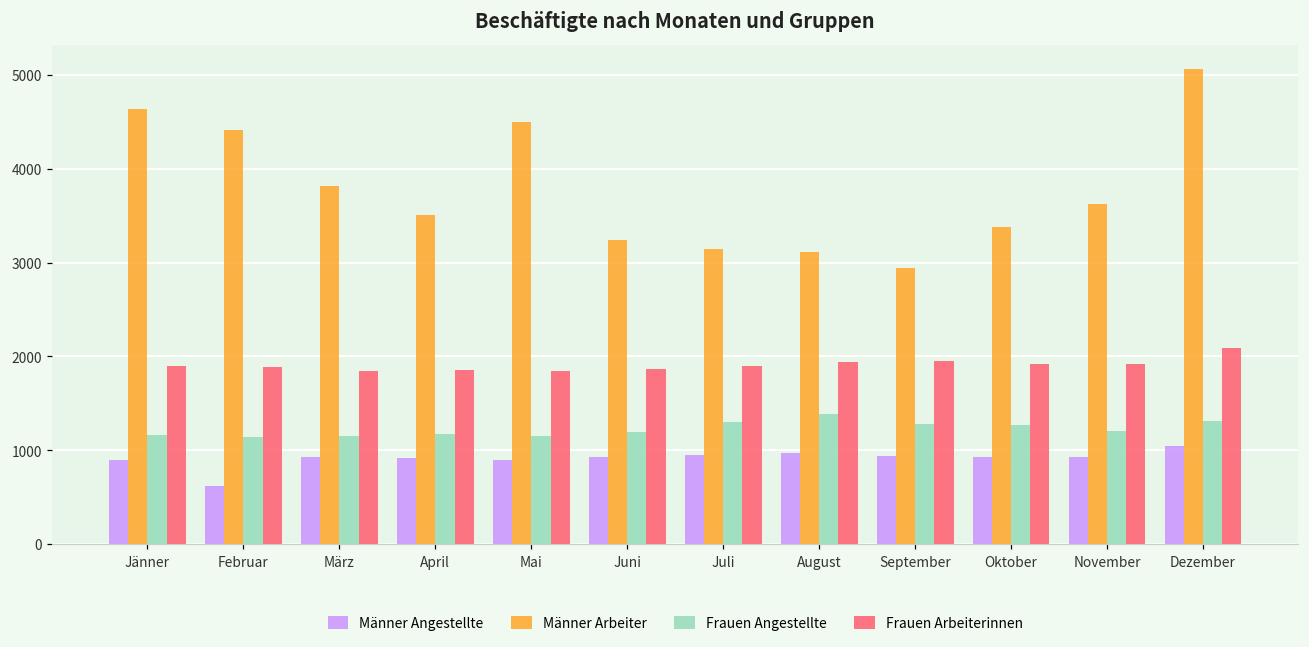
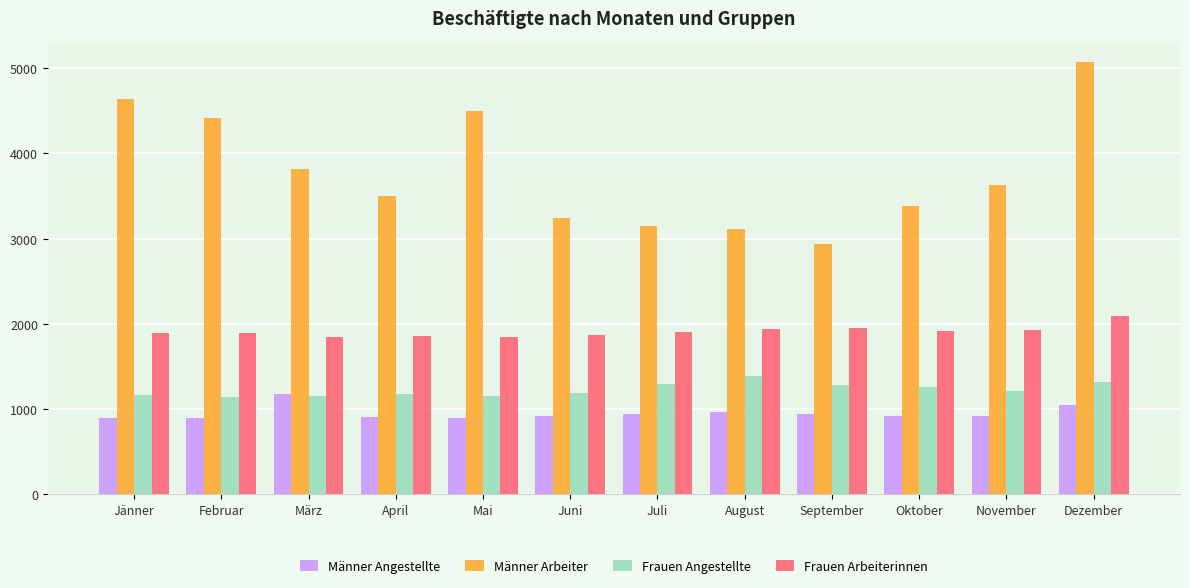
Männer Angestellte, Februar: 600 -> 900
Männer Angestellte, März: 900 -> 1200
